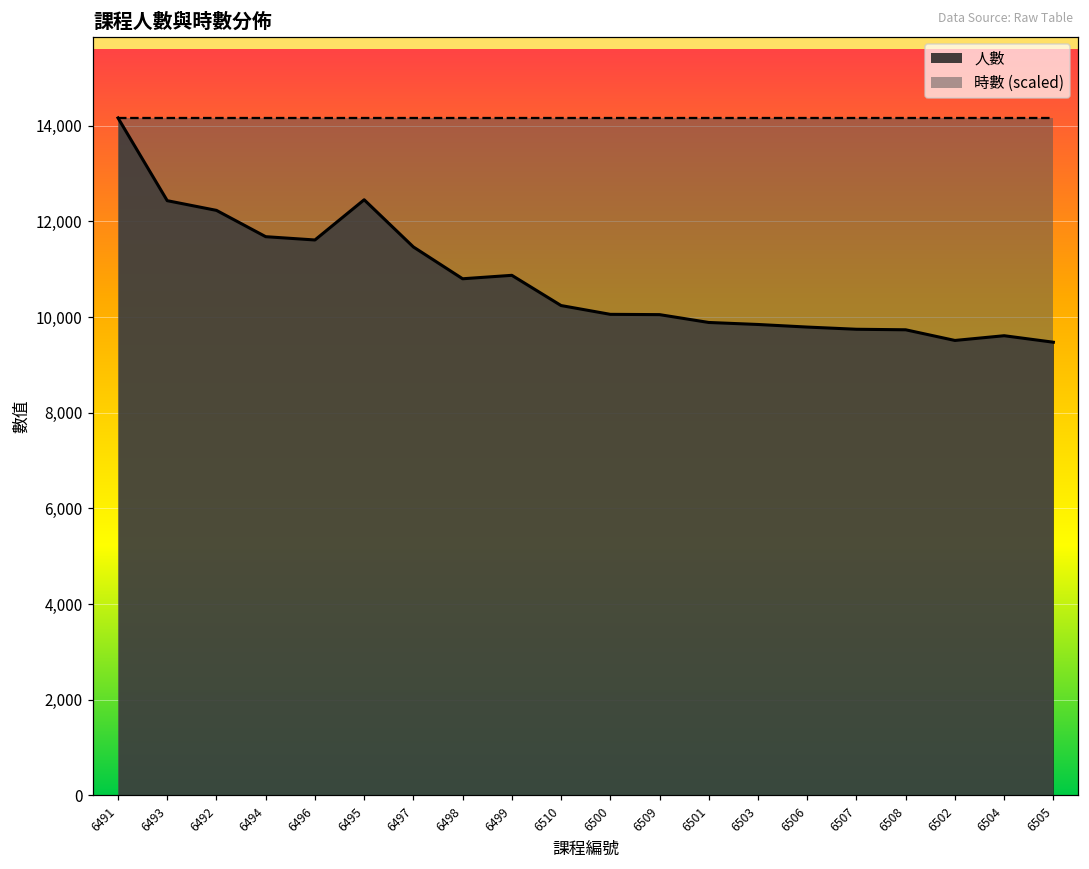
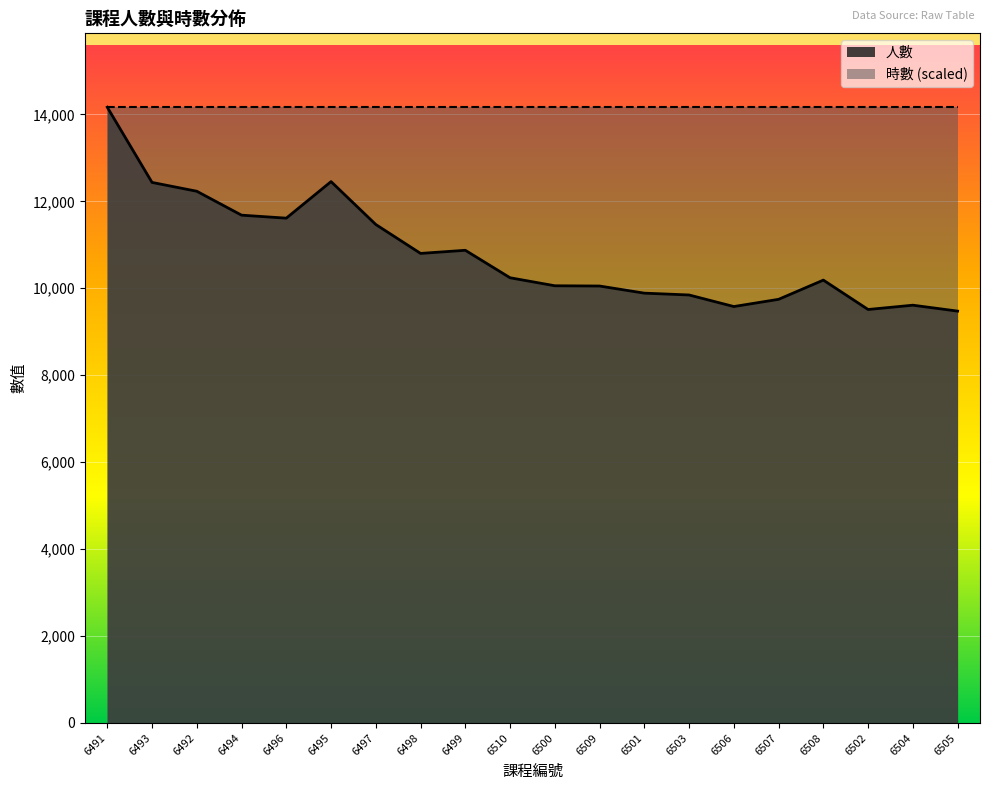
人數, 6506: 9,800 -> 9,600
人數, 6508: 9,700 -> 10,200
